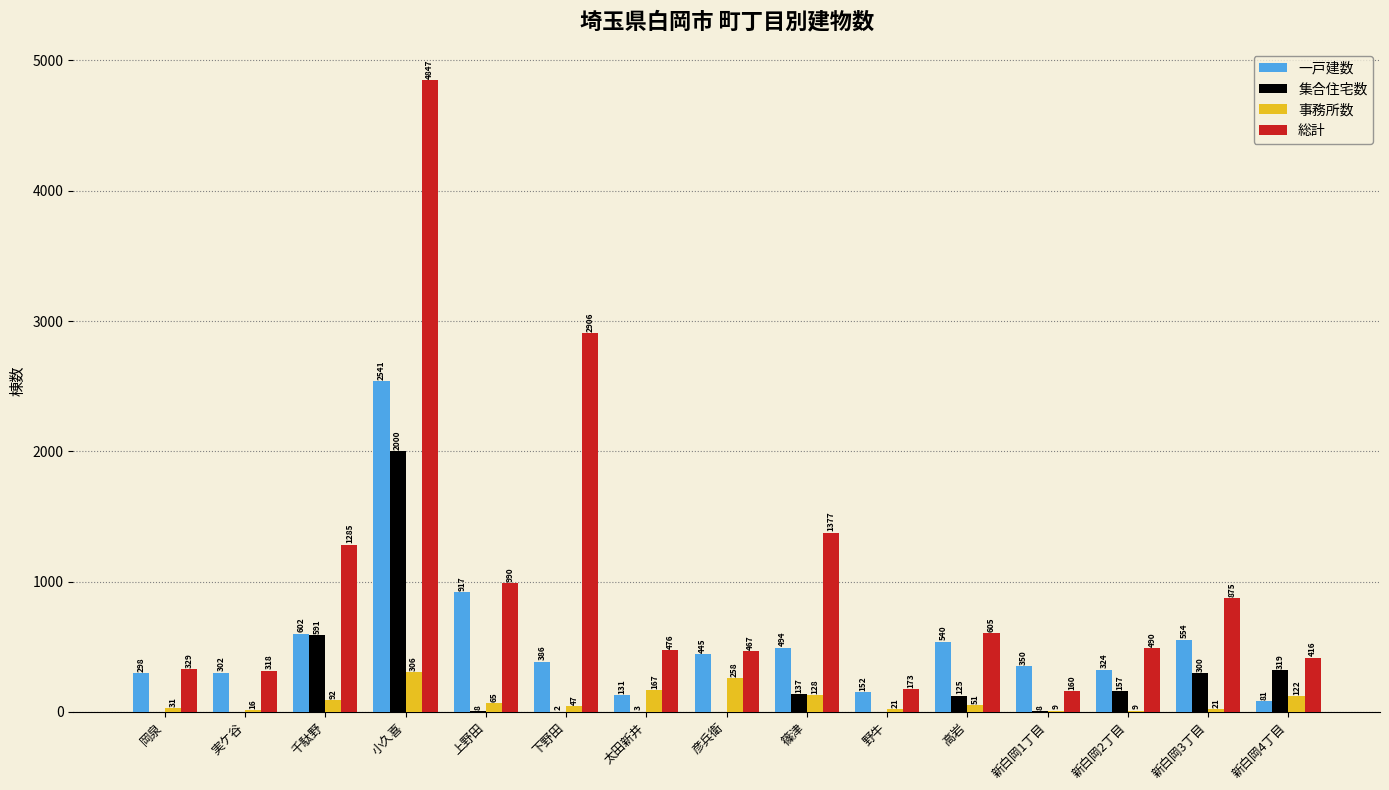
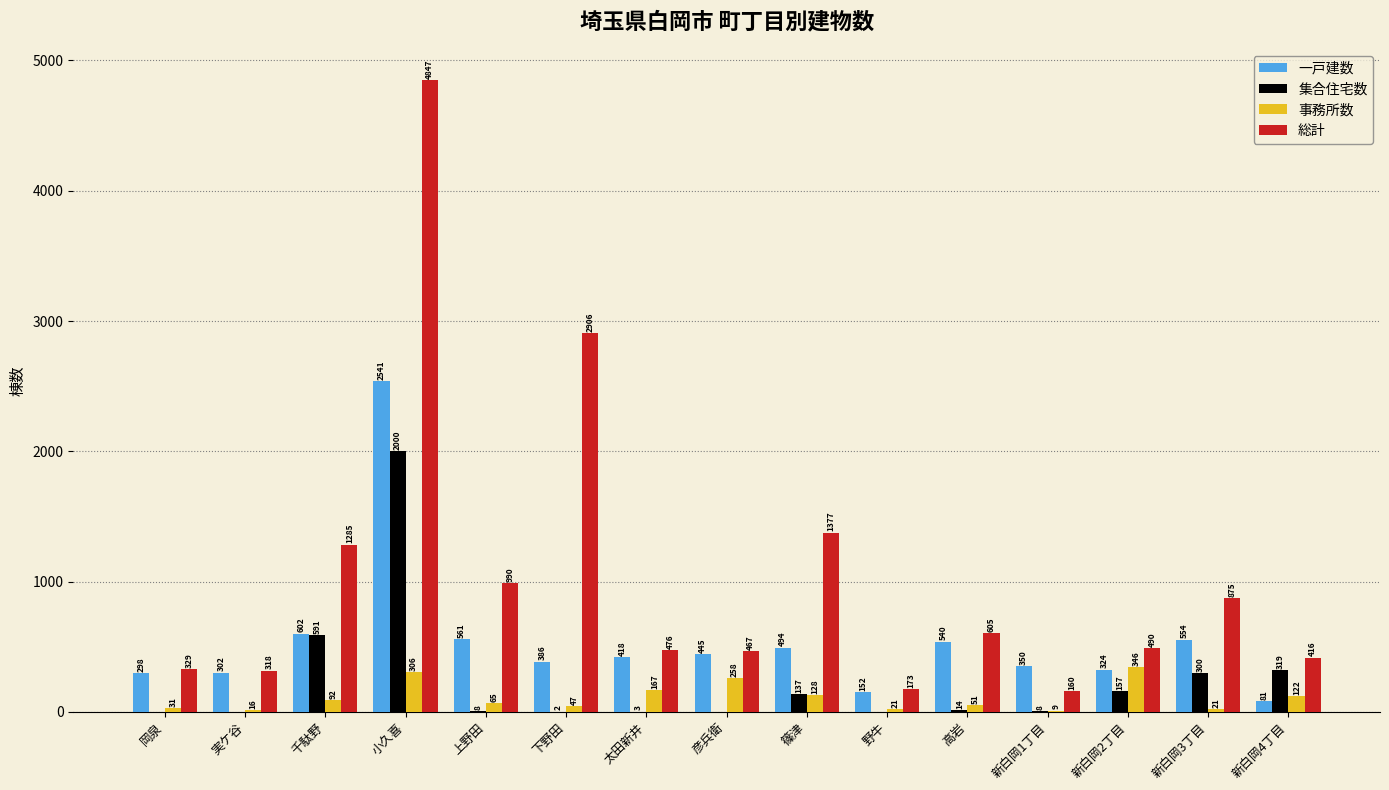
一戸建数, 上野田: 917 -> 561
一戸建数, 太田新井: 131 -> 418
集合住宅数, 高岩: 125 -> 14
事務所数, 新白岡2丁目: 9 -> 346
